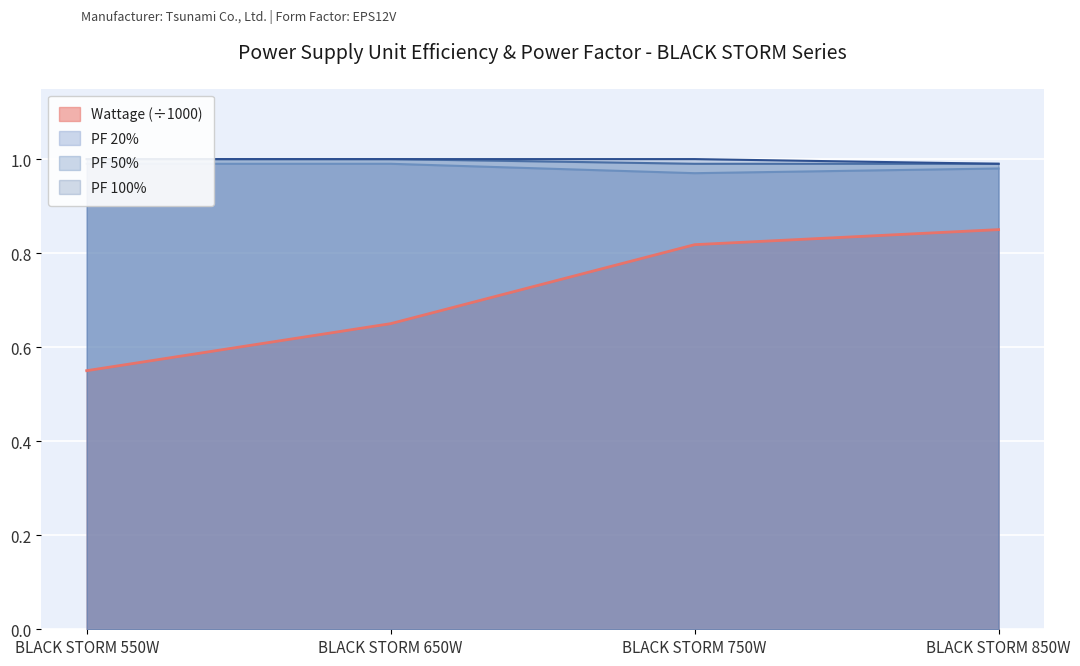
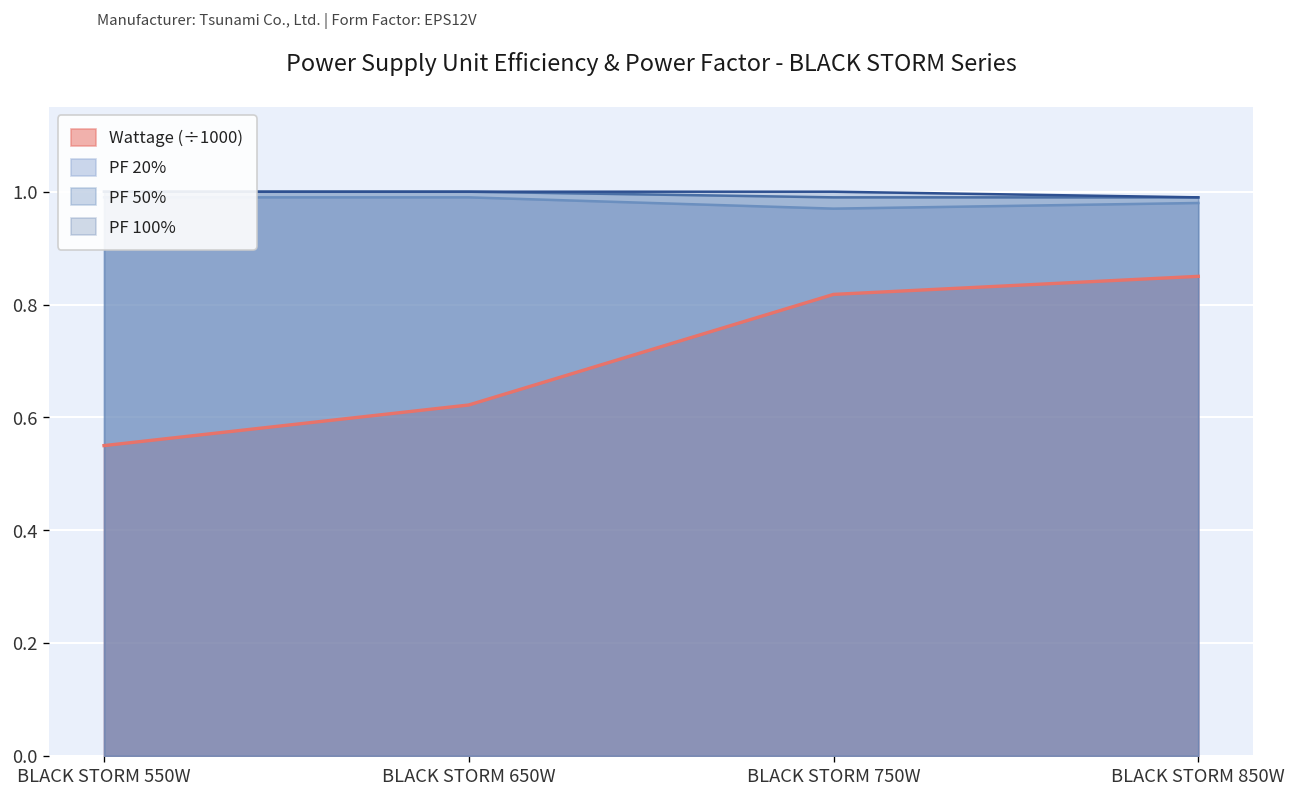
Wattage (÷1000), BLACK STORM 650W: 0.65 -> 0.62
